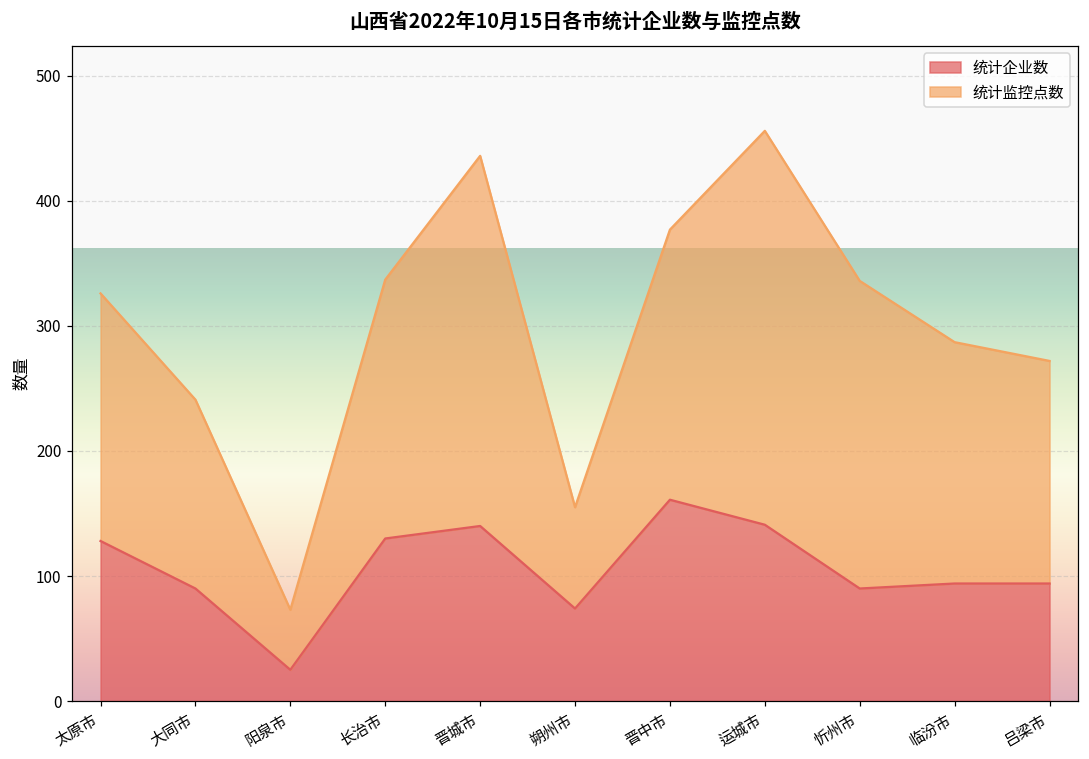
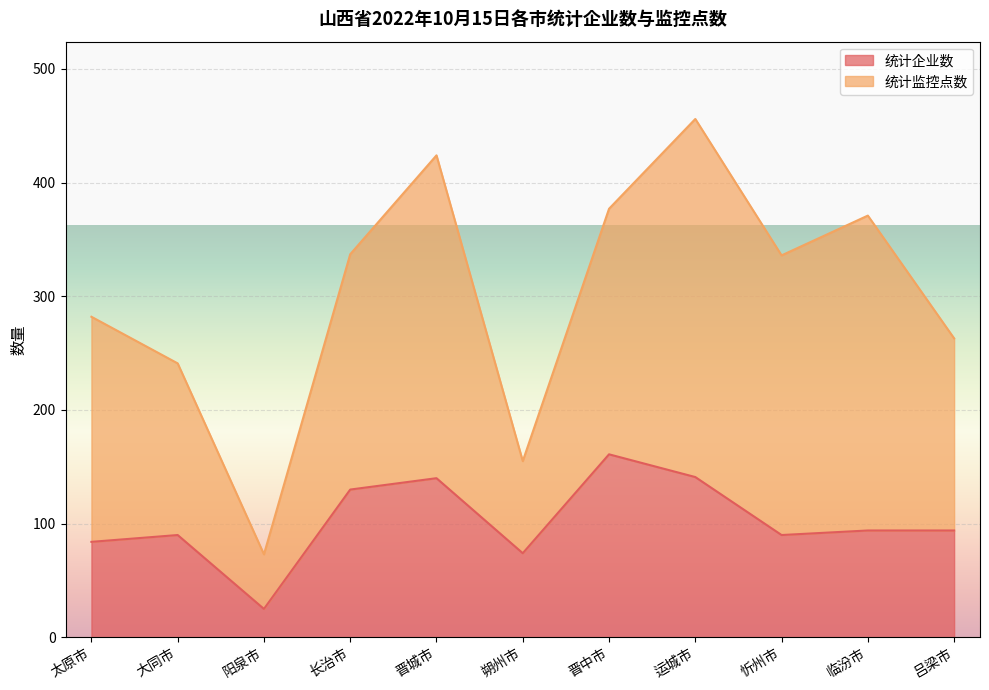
统计企业数, 太原市: 128 -> 84
统计监控点数, 晋城市: 296 -> 284
统计监控点数, 临汾市: 193 -> 277
统计监控点数, 吕梁市: 178 -> 169
